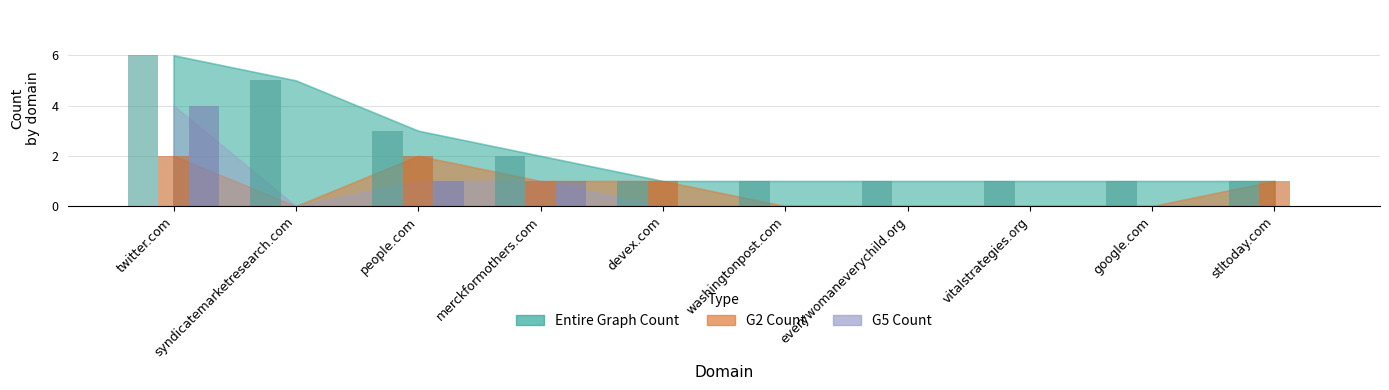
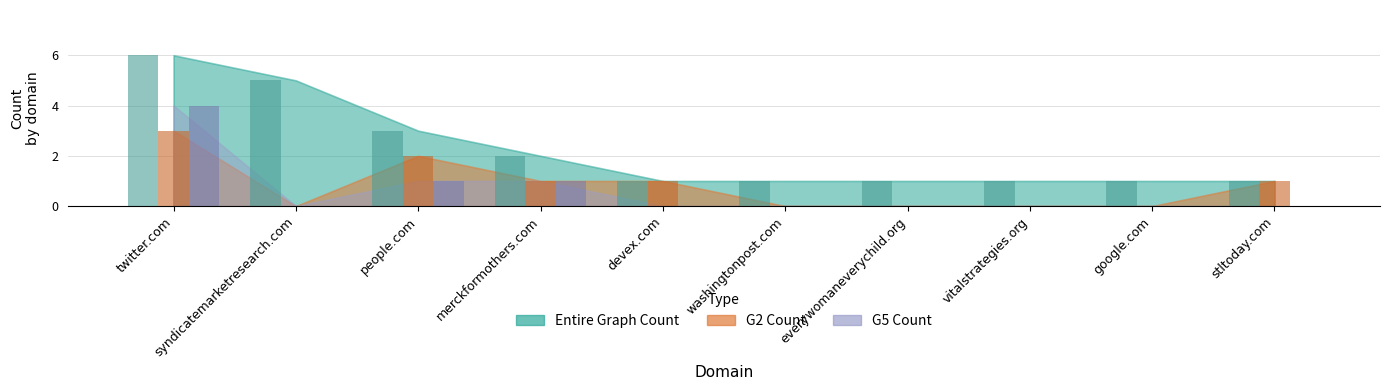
G2 Count, twitter.com: 2 -> 3
